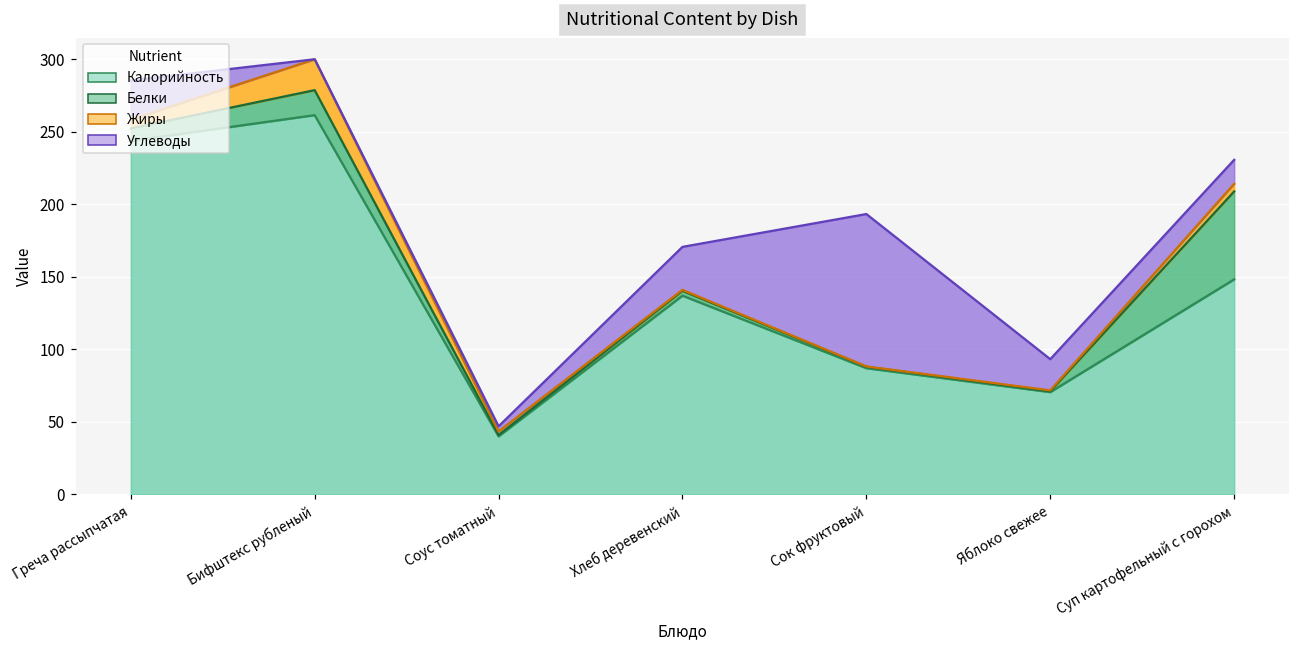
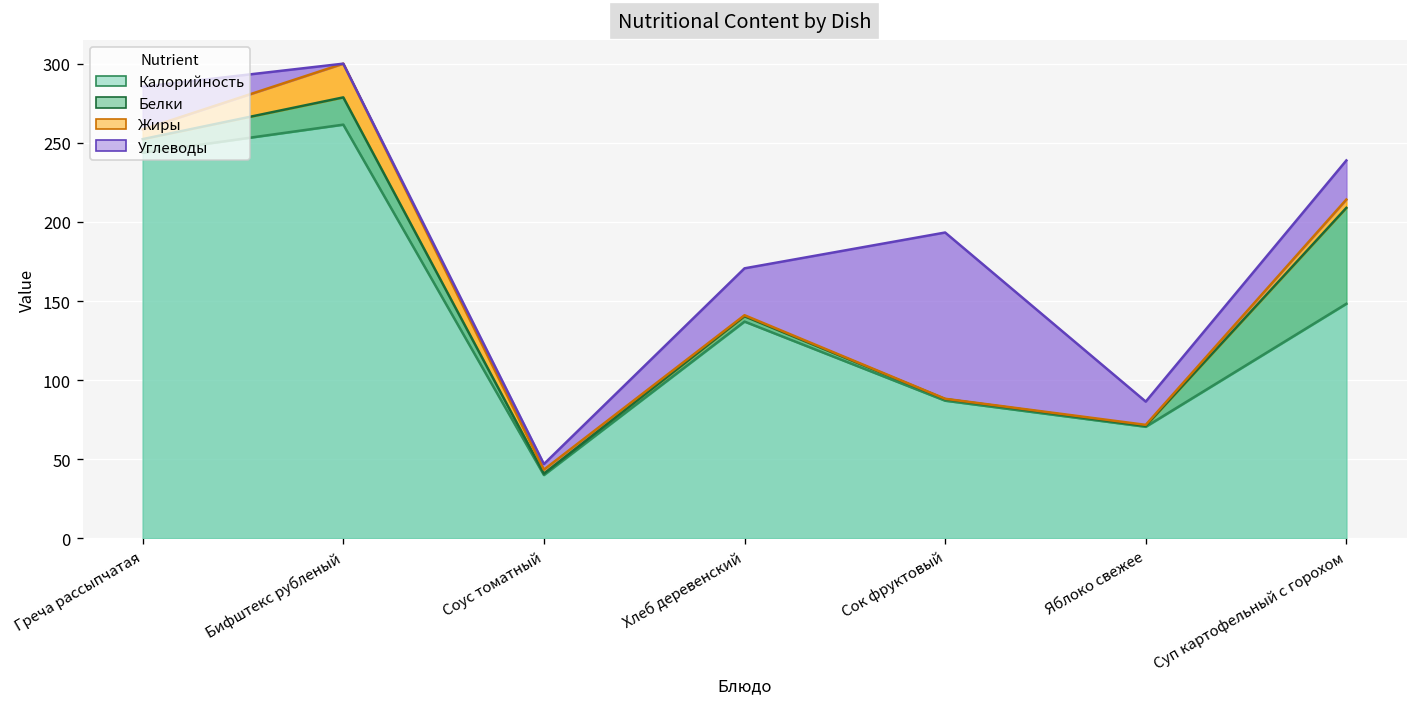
Углеводы, Яблоко свежее: 22 -> 15
Углеводы, Суп картофельный с горохом: 17 -> 25
